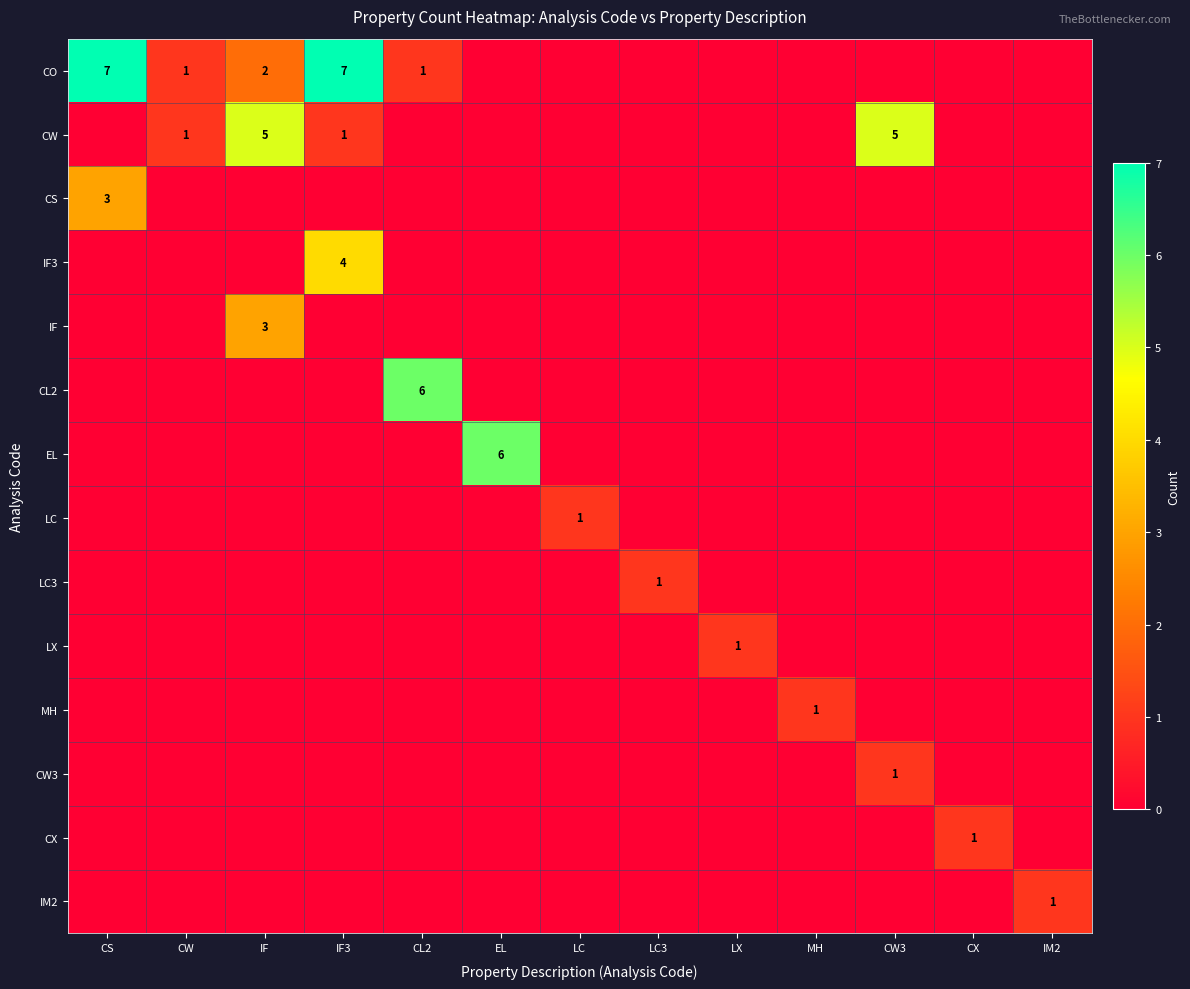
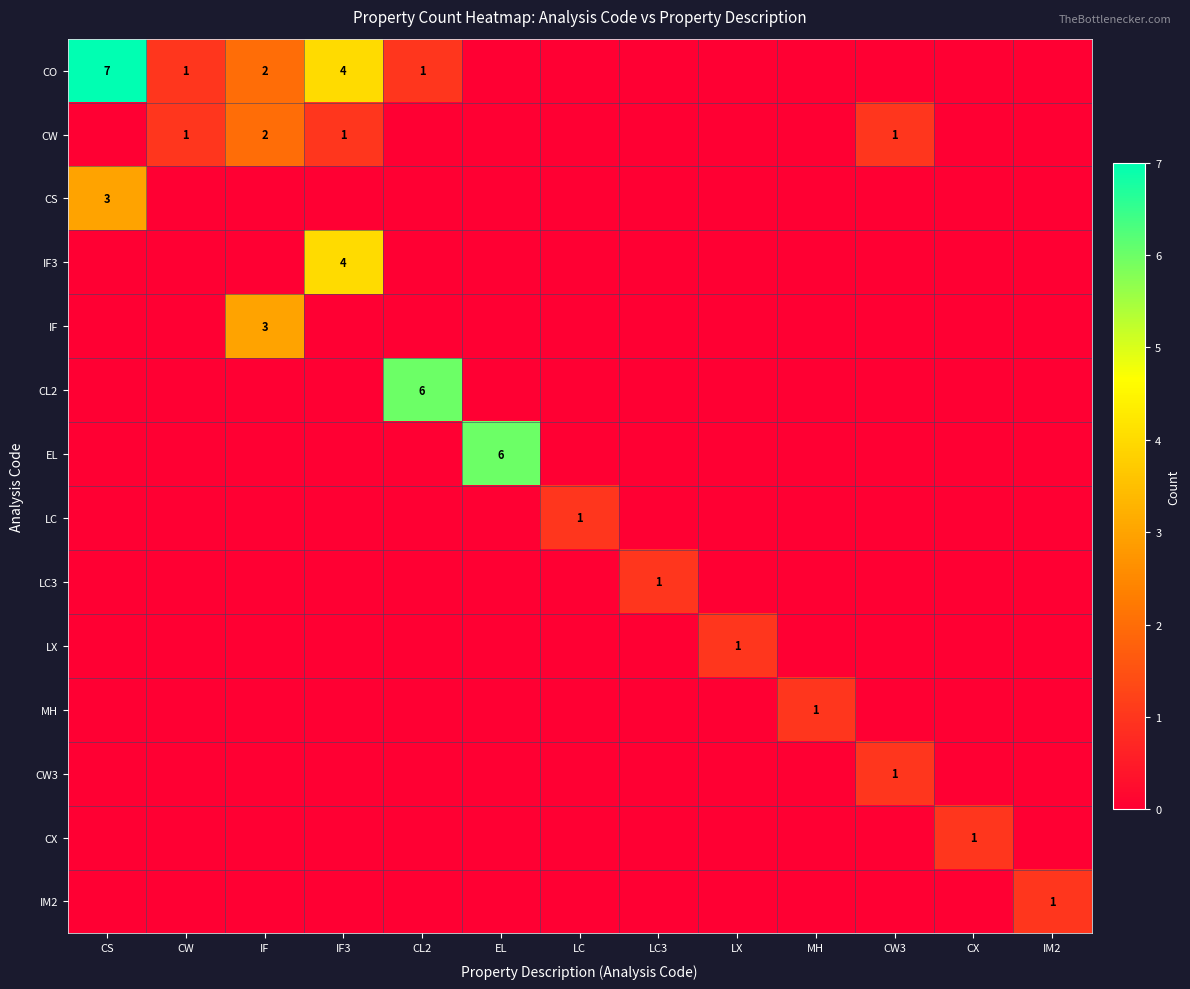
CO, IF3: 7 -> 4
CW, IF: 5 -> 2
CW, CW3: 5 -> 1
